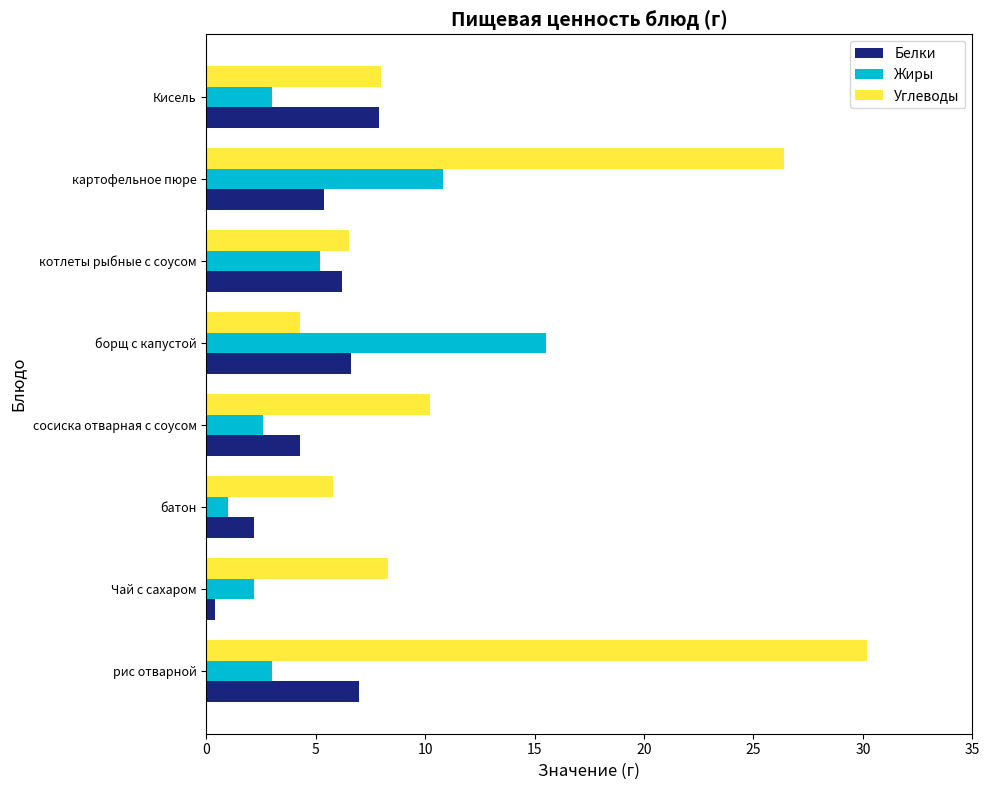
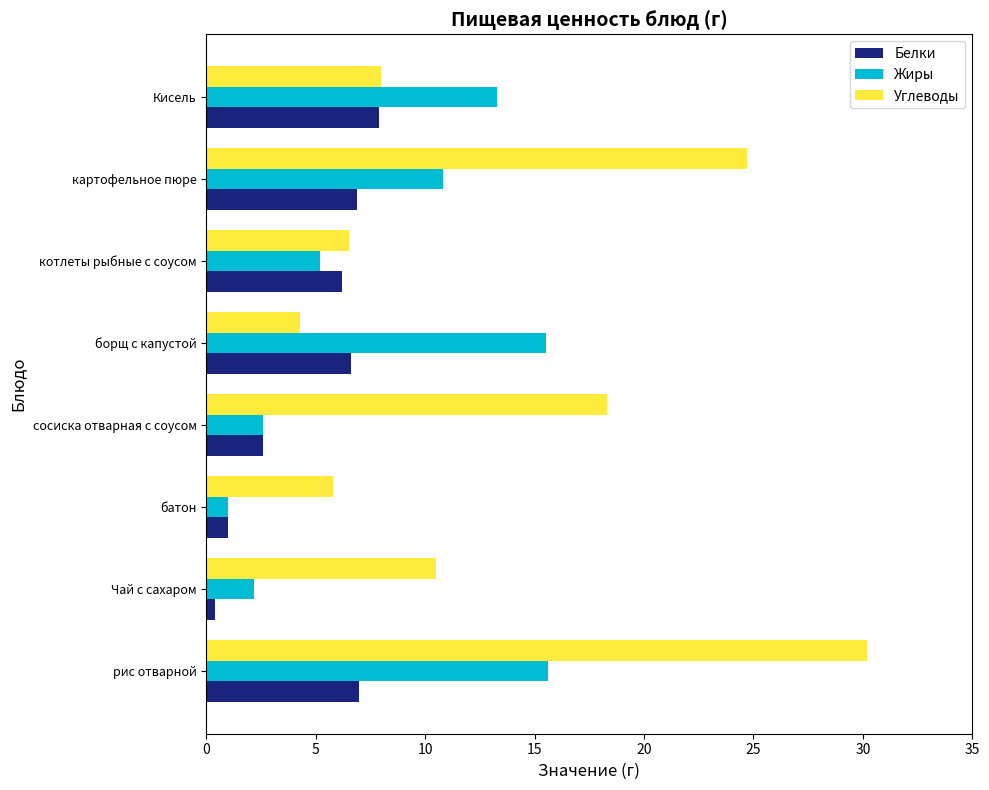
Жиры, Кисель: 3.0 -> 13.3
Углеводы, картофельное пюре: 26.4 -> 24.7
Белки, картофельное пюре: 5.4 -> 6.9
Углеводы, сосиска отварная с соусом: 10.2 -> 18.3
Белки, сосиска отварная с соусом: 4.3 -> 2.6
Белки, батон: 2.2 -> 1.0
Углеводы, Чай с сахаром: 8.3 -> 10.5
Жиры, рис отварной: 3.0 -> 15.6
